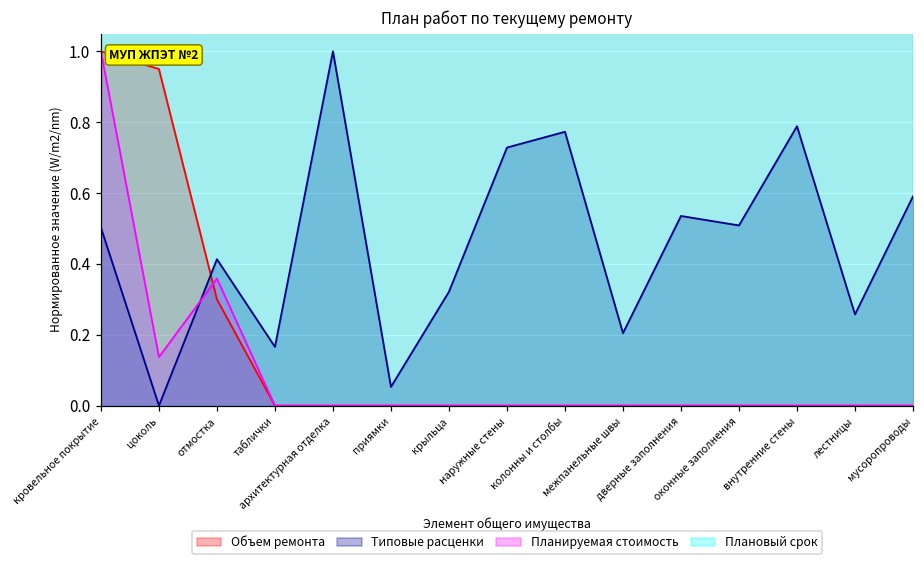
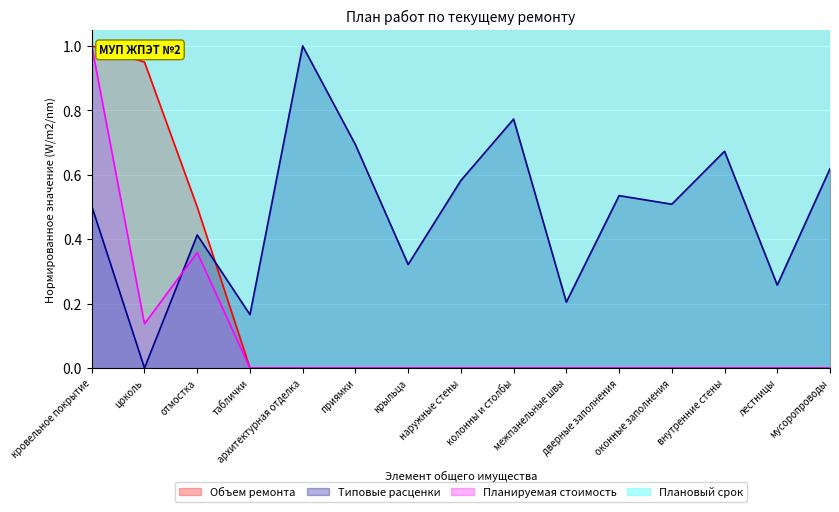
Объем ремонта, отмостка: 0.30 -> 0.50
Типовые расценки, приямки: 0.05 -> 0.69
Типовые расценки, наружные стены: 0.73 -> 0.58
Типовые расценки, внутренние стены: 0.79 -> 0.67
Типовые расценки, мусоропроводы: 0.59 -> 0.62
